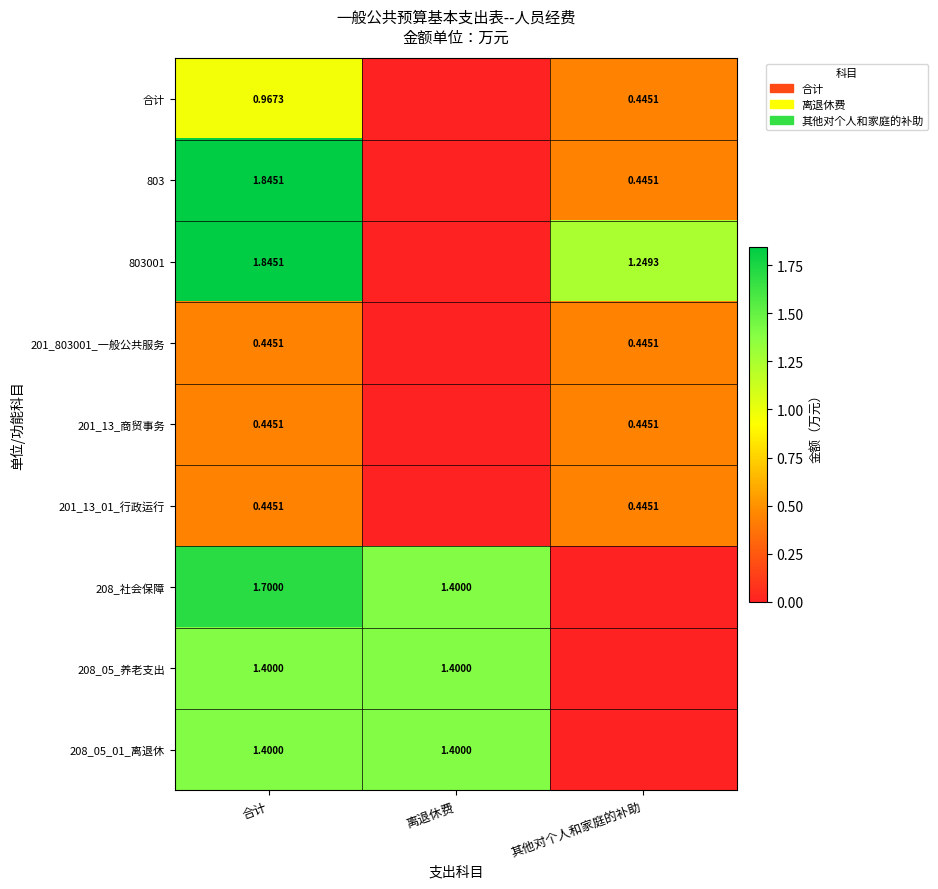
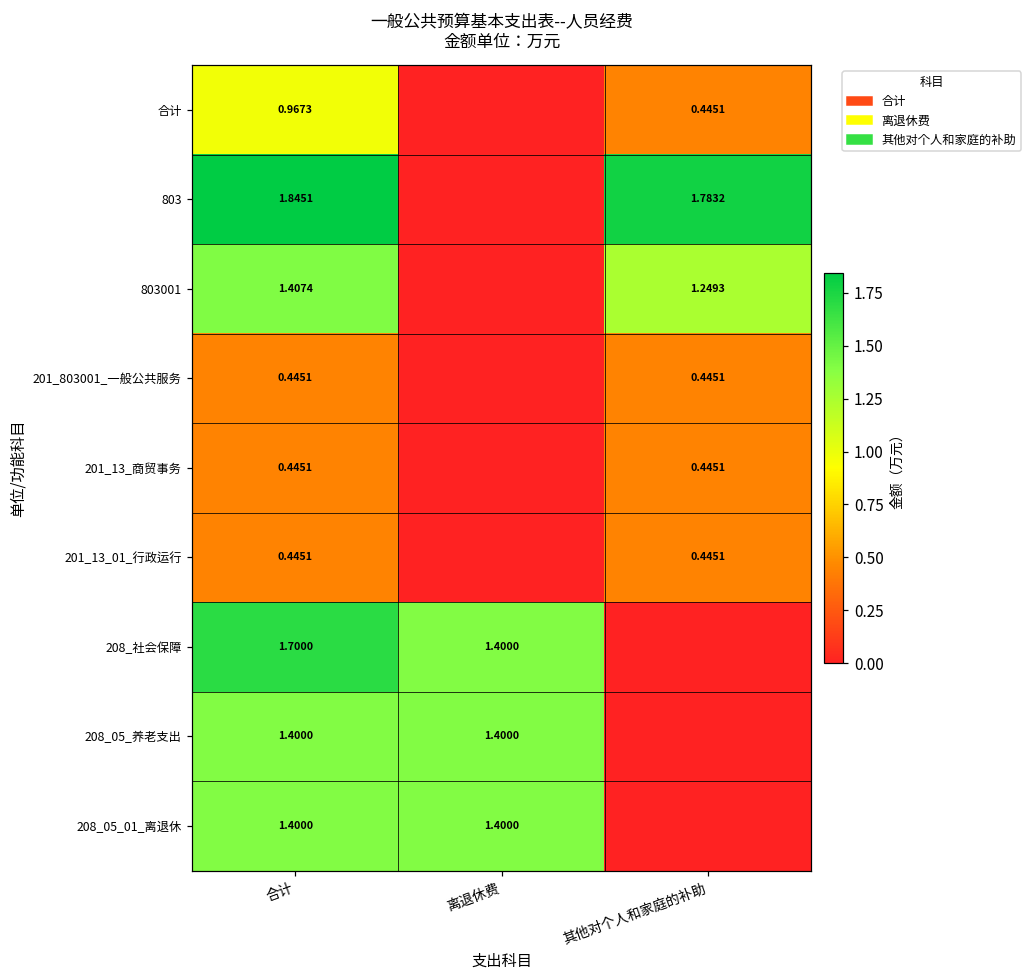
803, 其他对个人和家庭的补助: 0.4451 -> 1.7832
803001, 合计: 1.8451 -> 1.4074
